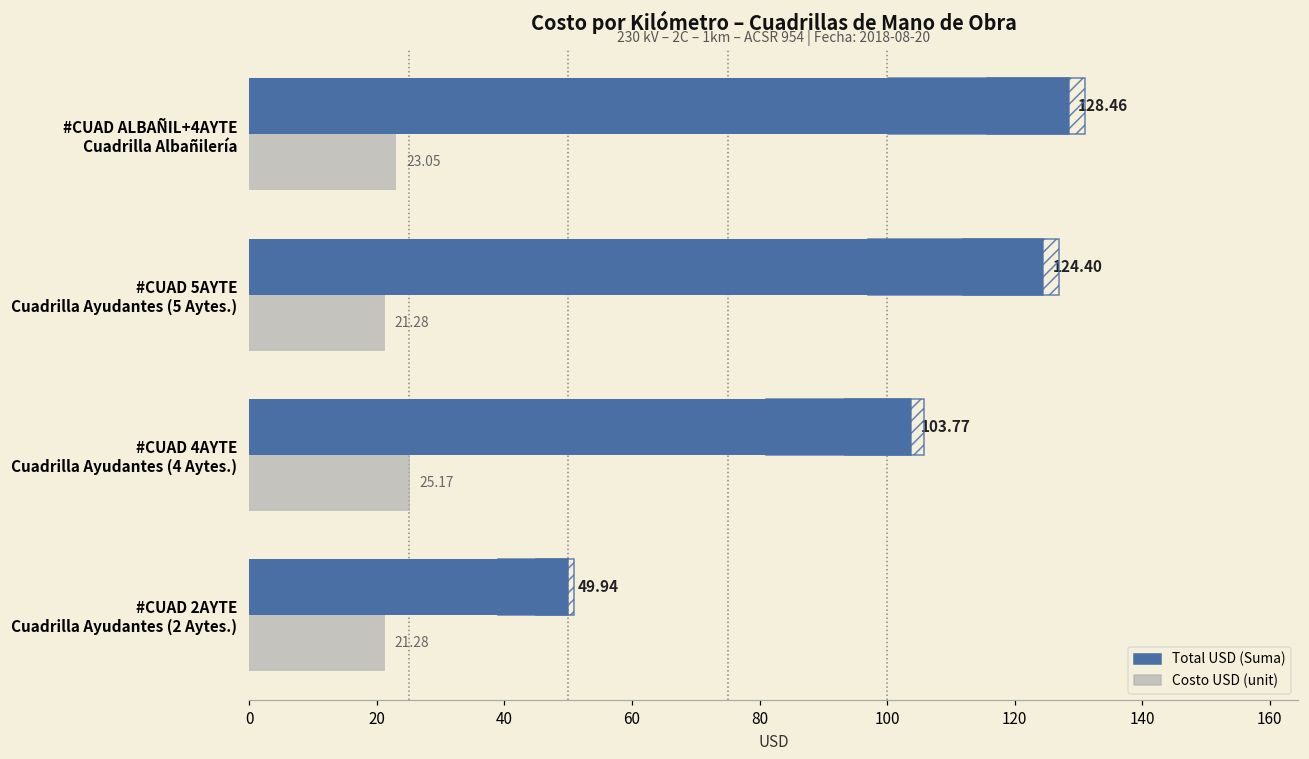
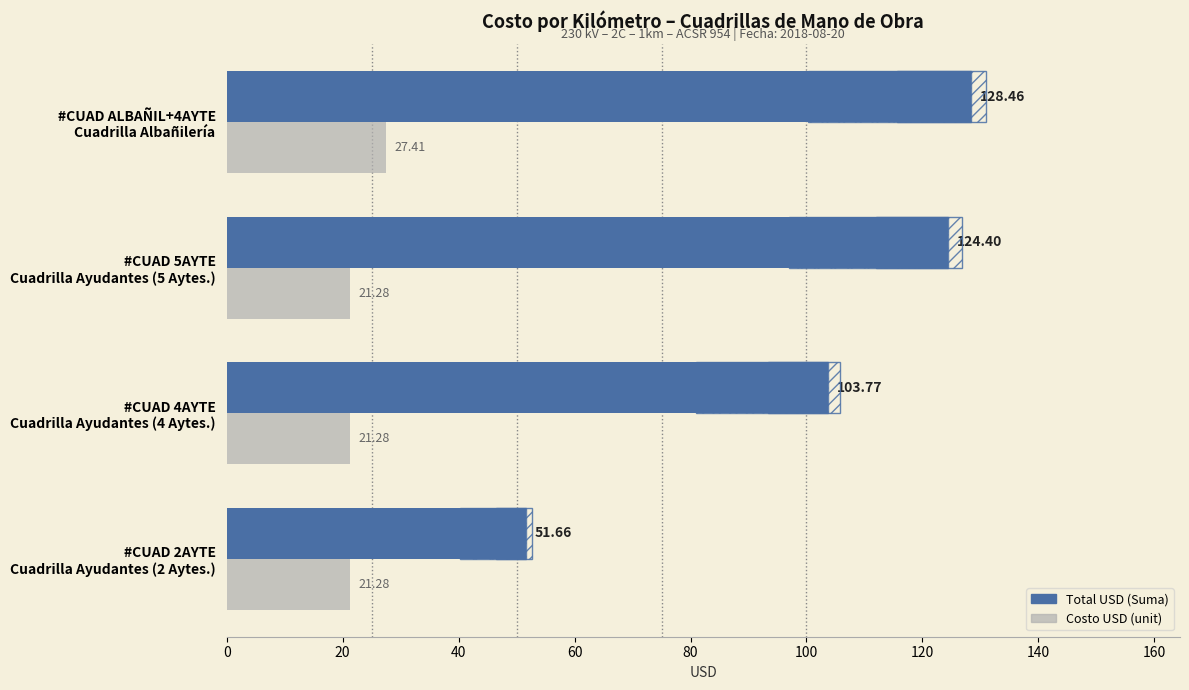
Costo USD (unit), #CUAD ALBAÑIL+4AYTE Cuadrilla Albañilería: 23.05 -> 27.41
Costo USD (unit), #CUAD 4AYTE Cuadrilla Ayudantes (4 Aytes.): 25.17 -> 21.28
Total USD (Suma), #CUAD 2AYTE Cuadrilla Ayudantes (2 Aytes.): 49.94 -> 51.66
